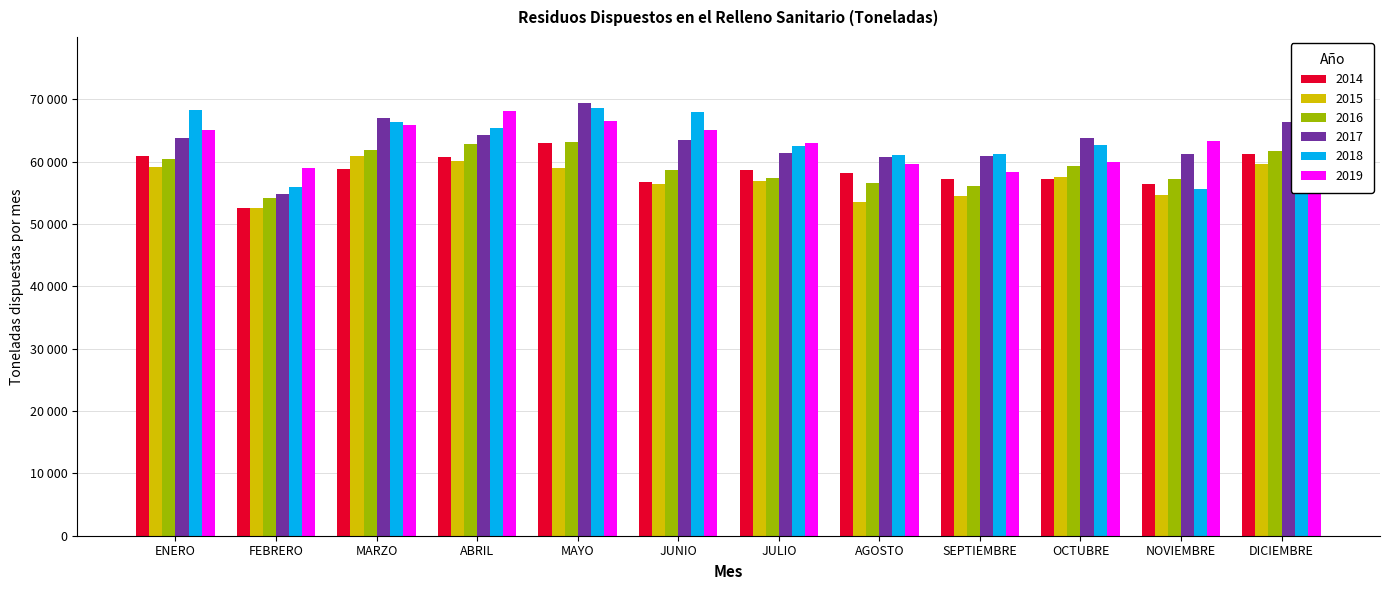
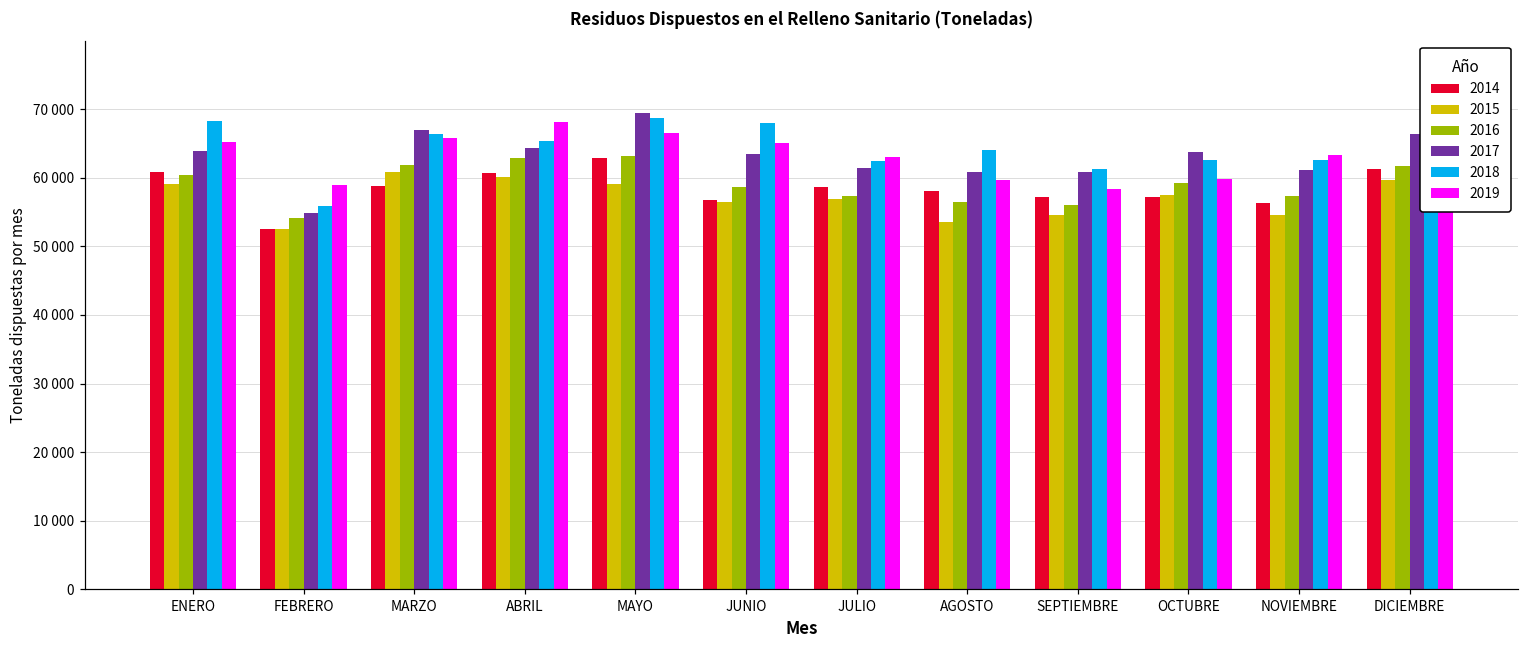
2018, AGOSTO: 61000 -> 64000
2018, NOVIEMBRE: 56000 -> 63000
